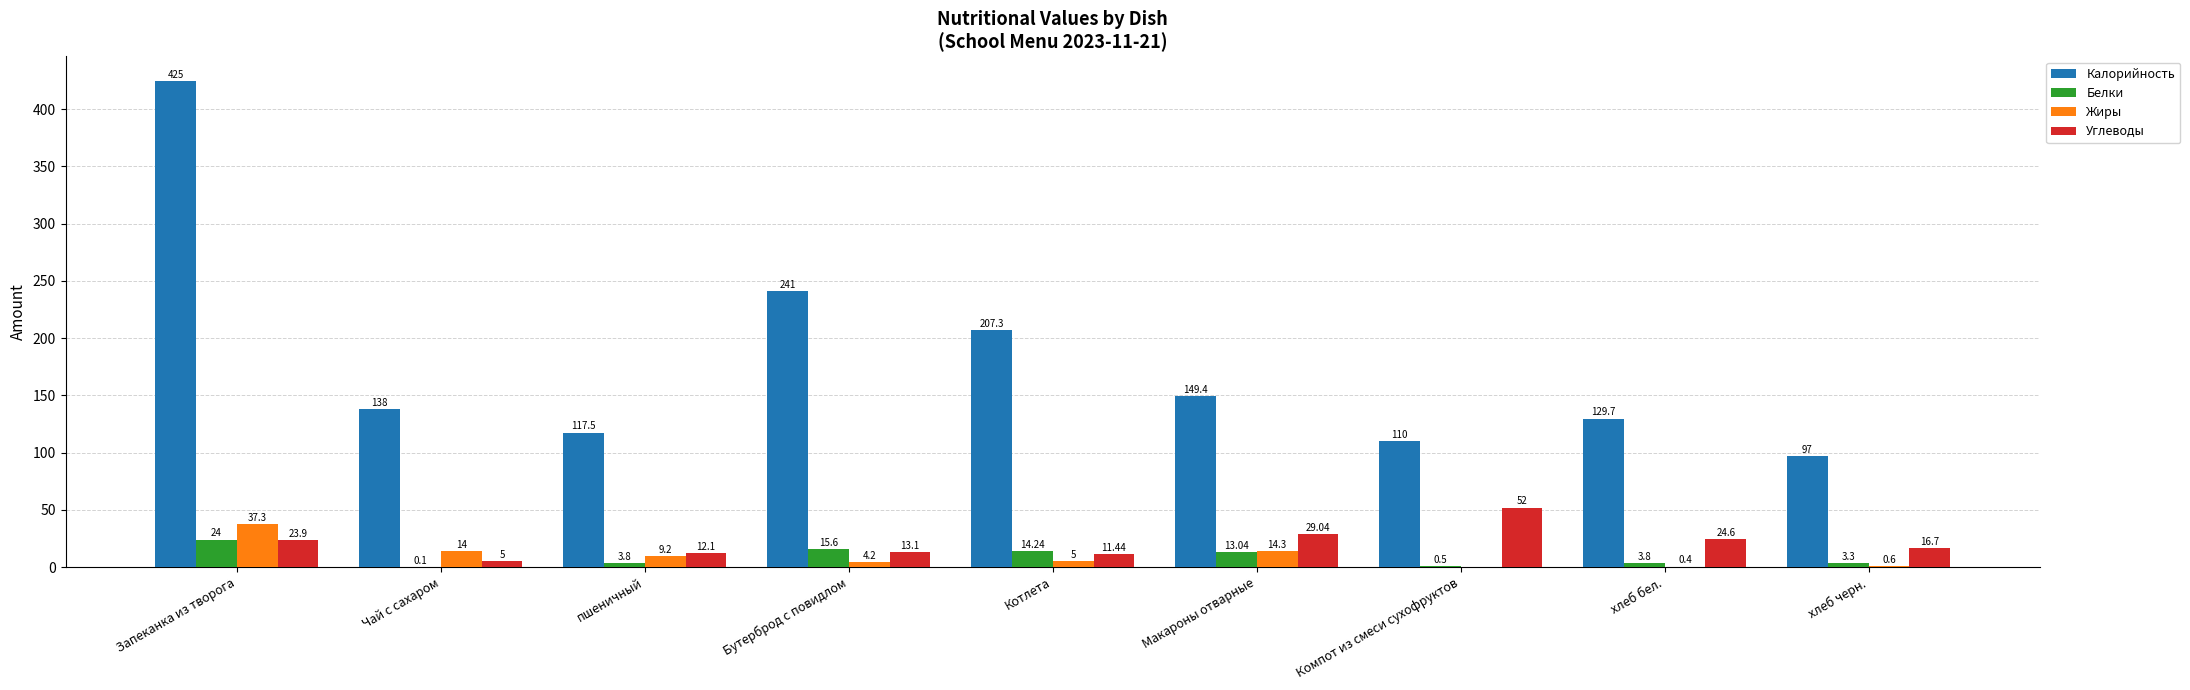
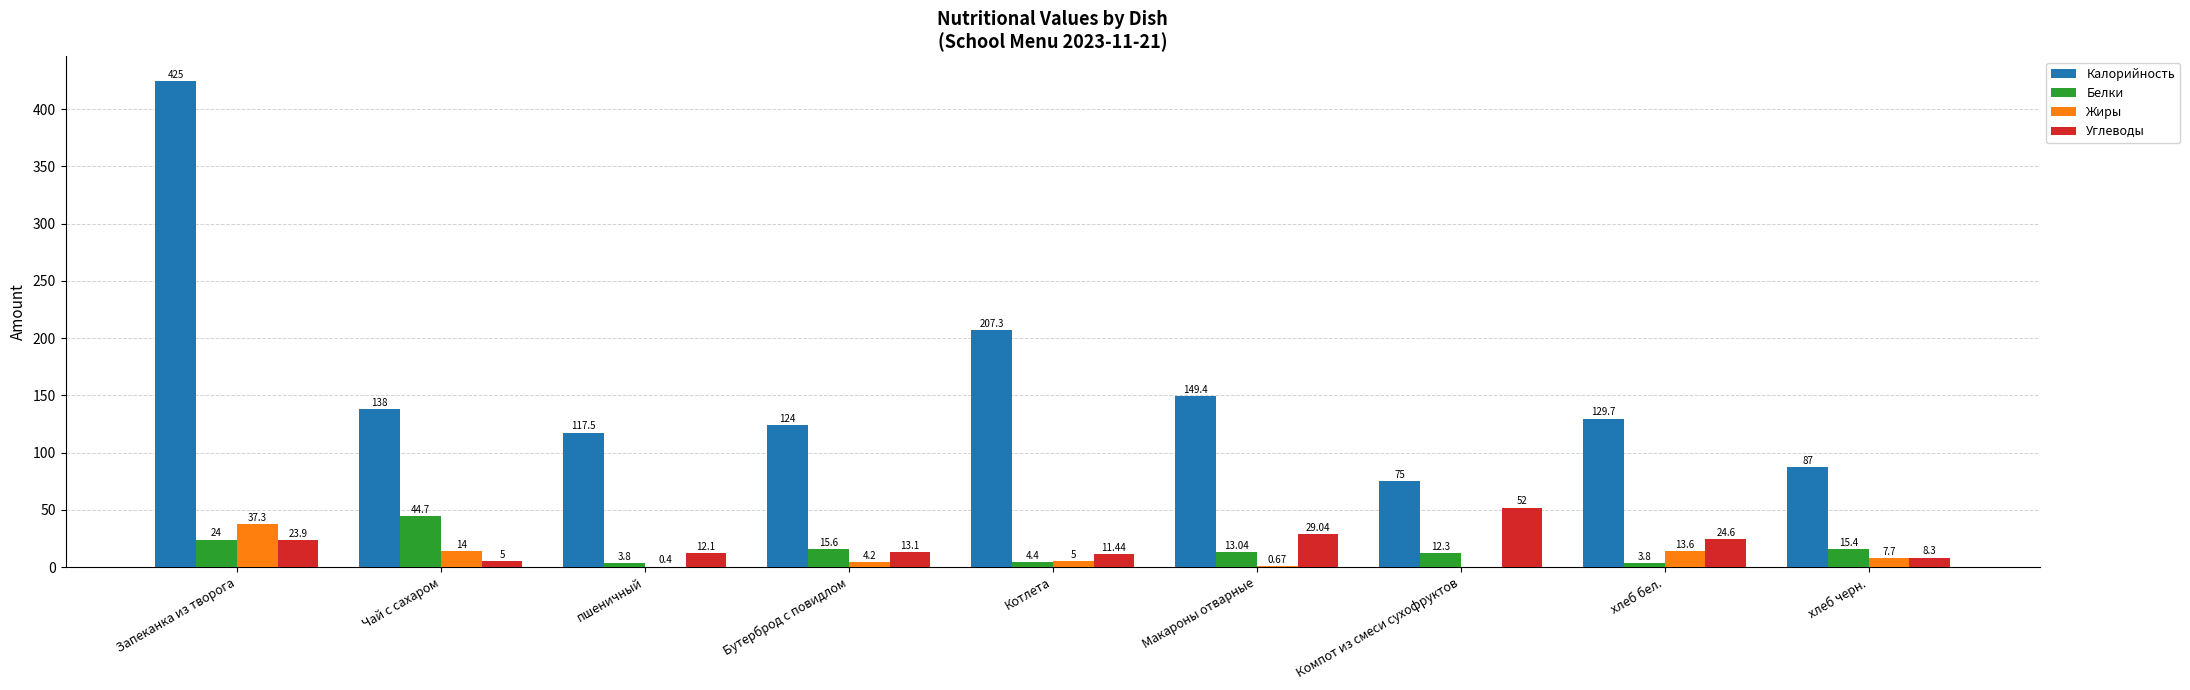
Белки, Чай с сахаром: 0.1 -> 44.7
Жиры, пшеничный: 9.2 -> 0.4
Калорийность, Бутерброд с повидлом: 241 -> 124
Белки, Котлета: 14.24 -> 4.4
Жиры, Макароны отварные: 14.3 -> 0.67
Калорийность, Компот из смеси сухофруктов: 110 -> 75
Белки, Компот из смеси сухофруктов: 0.5 -> 12.3
Жиры, хлеб бел.: 0.4 -> 13.6
Калорийность, хлеб черн.: 97 -> 87
Белки, хлеб черн.: 3.3 -> 15.4
Жиры, хлеб черн.: 0.6 -> 7.7
Углеводы, хлеб черн.: 16.7 -> 8.3
